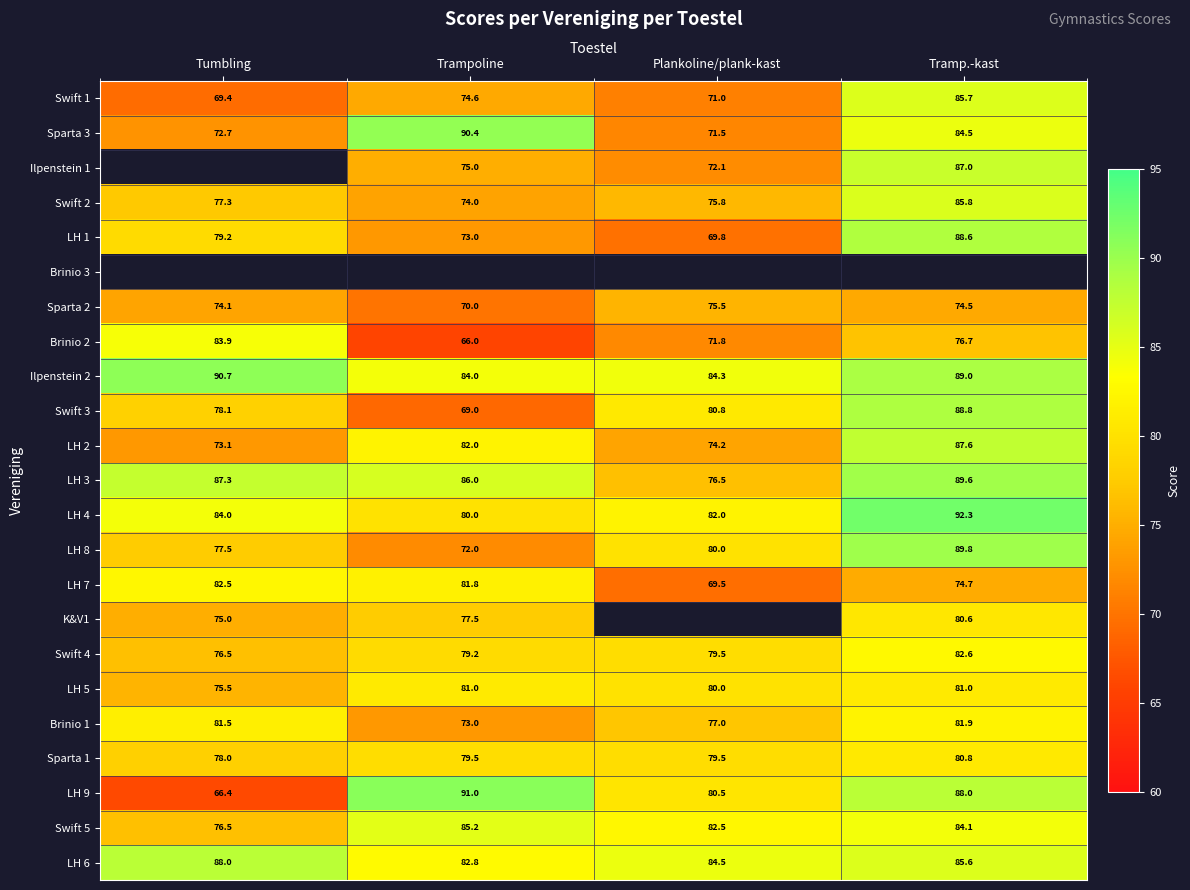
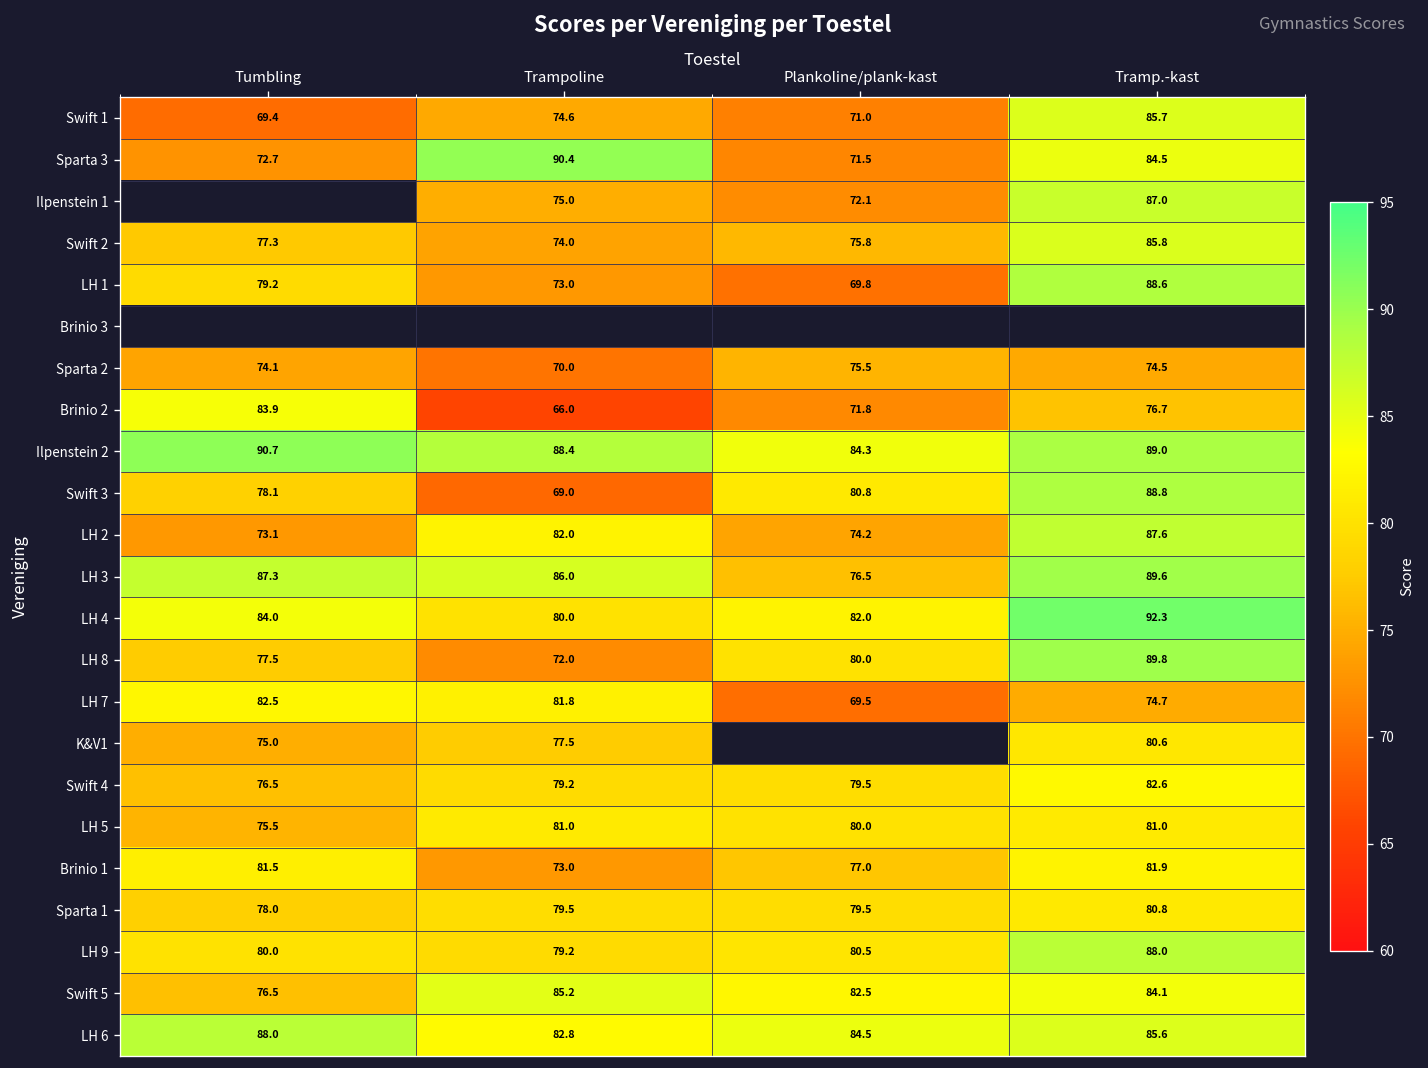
Ilpenstein 2, Trampoline: 84.0 -> 88.4
LH 9, Tumbling: 66.4 -> 80.0
LH 9, Trampoline: 91.0 -> 79.2
